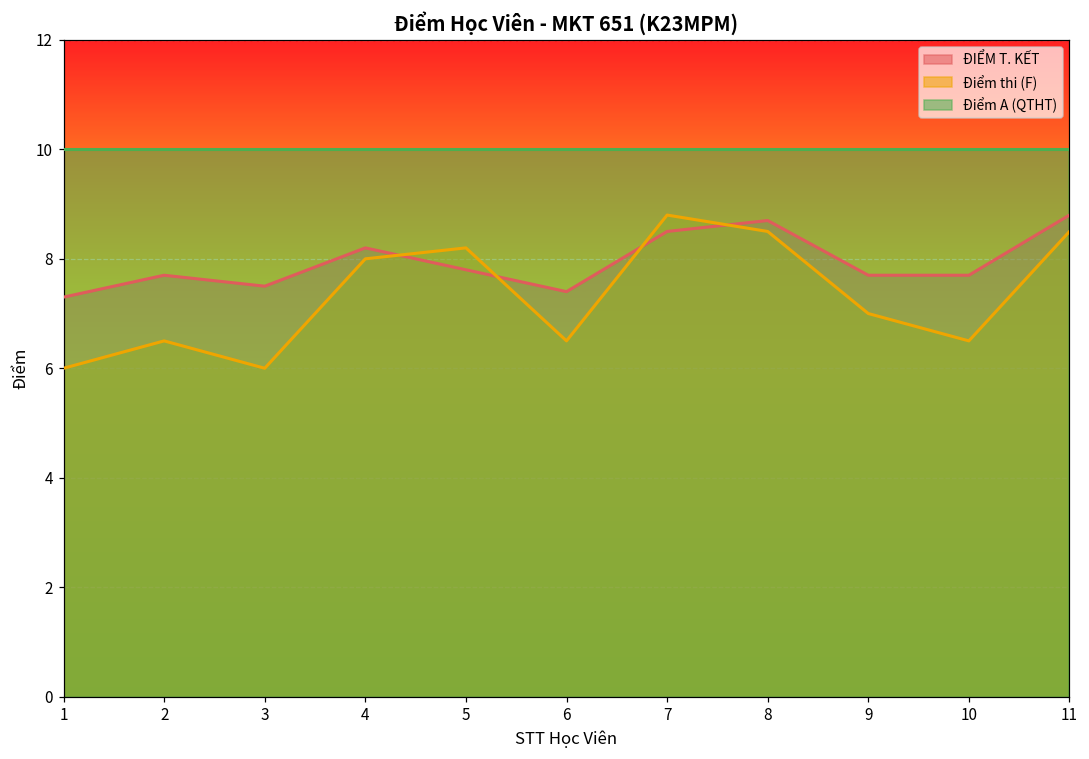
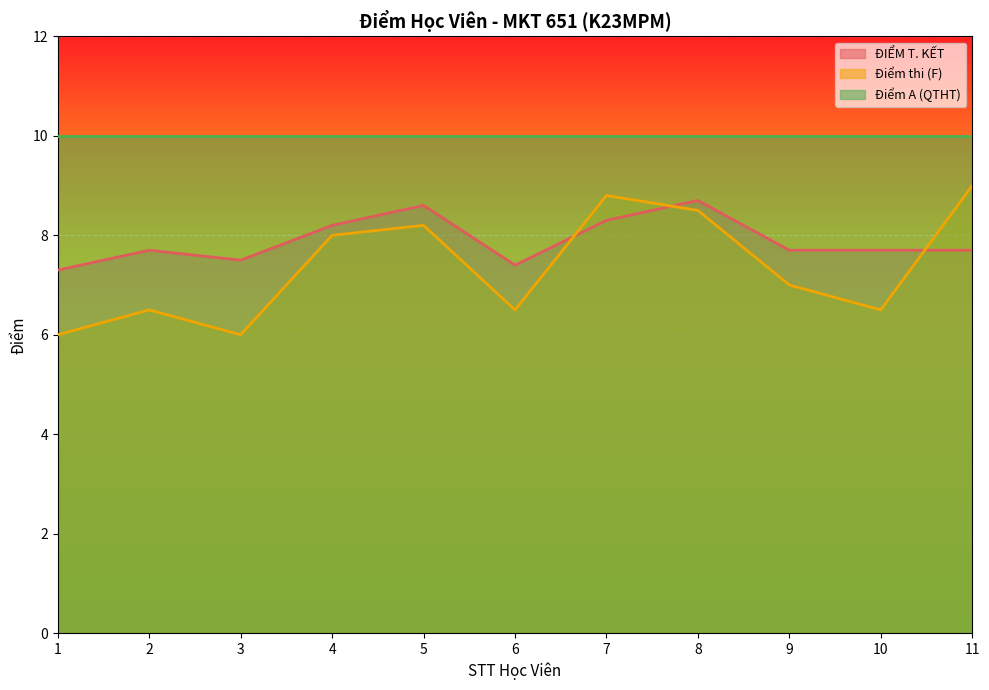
ĐIỂM T. KẾT, 5: 7.8 -> 8.6
ĐIỂM T. KẾT, 7: 8.5 -> 8.3
ĐIỂM T. KẾT, 11: 8.8 -> 7.7
Điểm thi (F), 11: 8.5 -> 9.0
